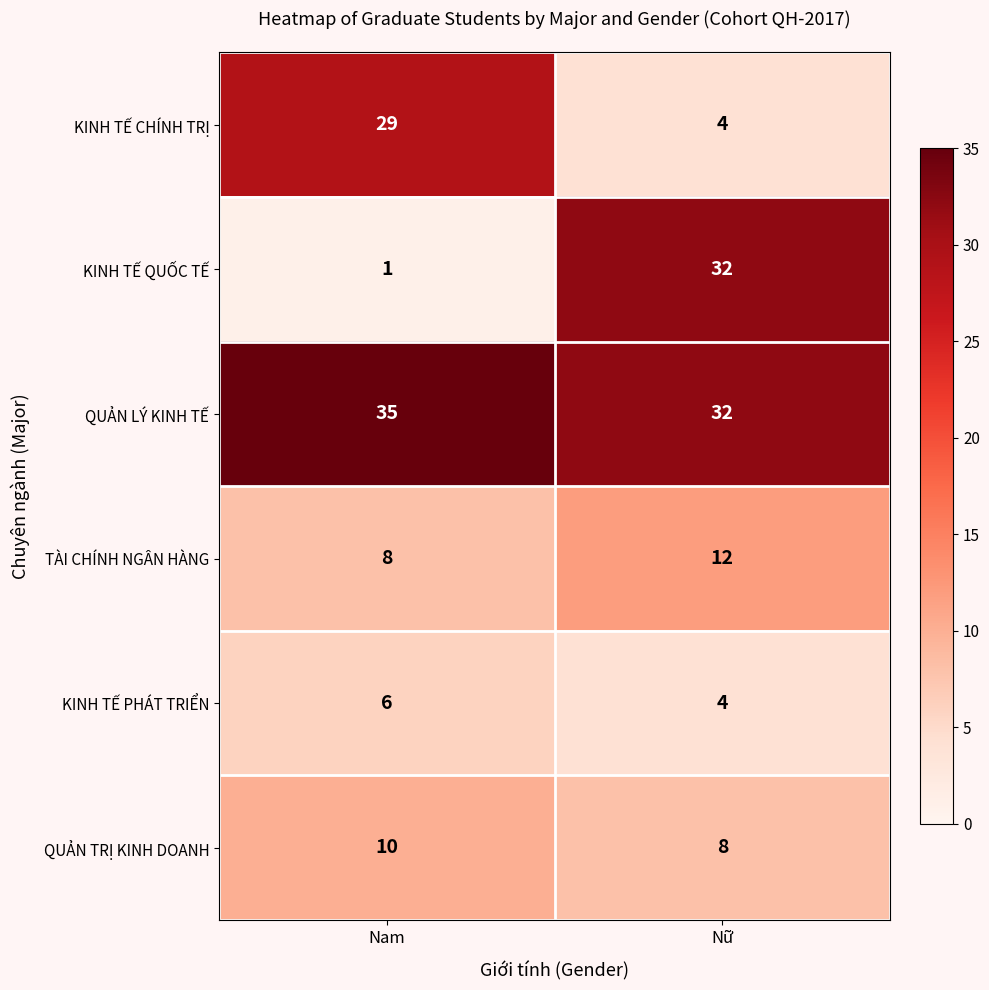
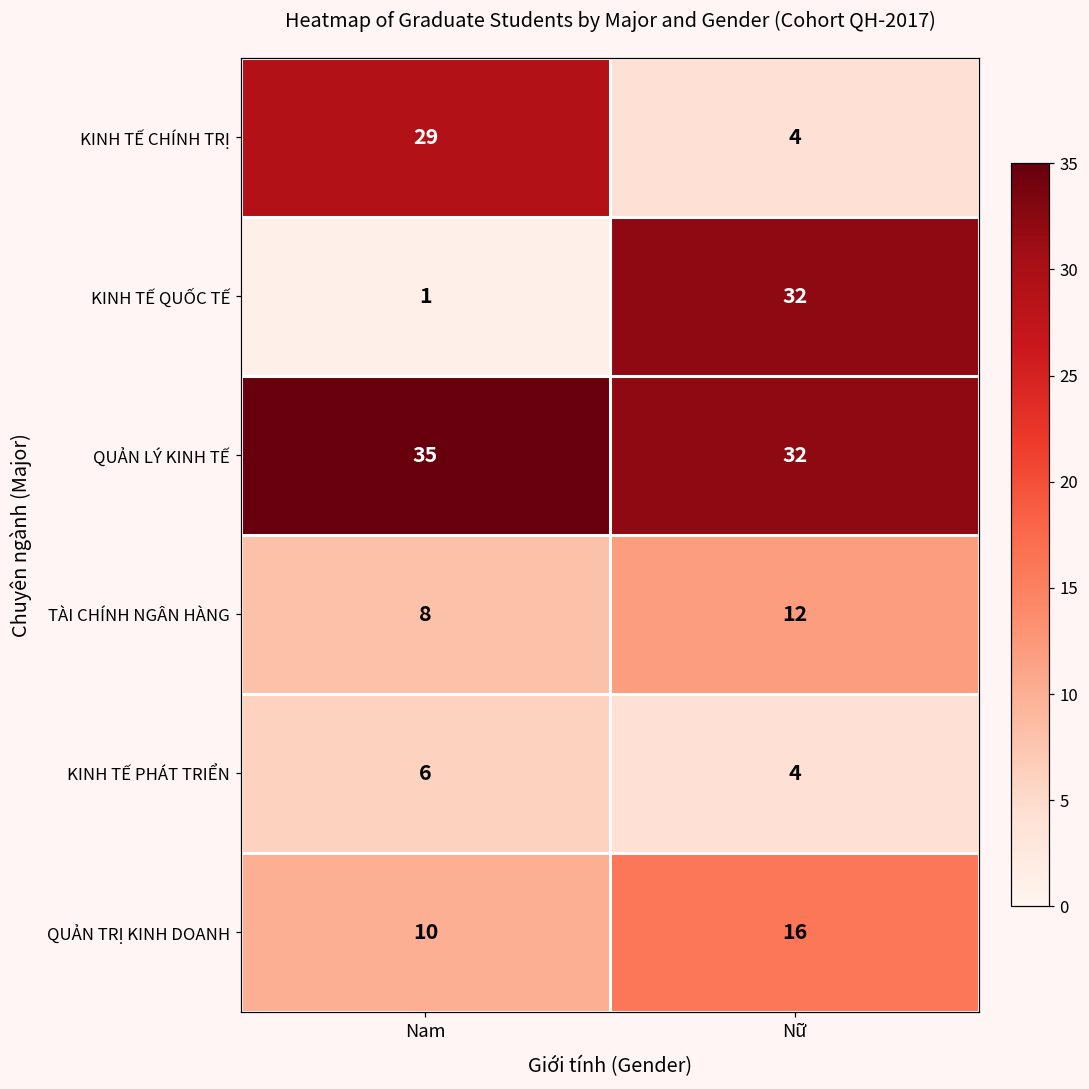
QUẢN TRỊ KINH DOANH, Nữ: 8 -> 16
